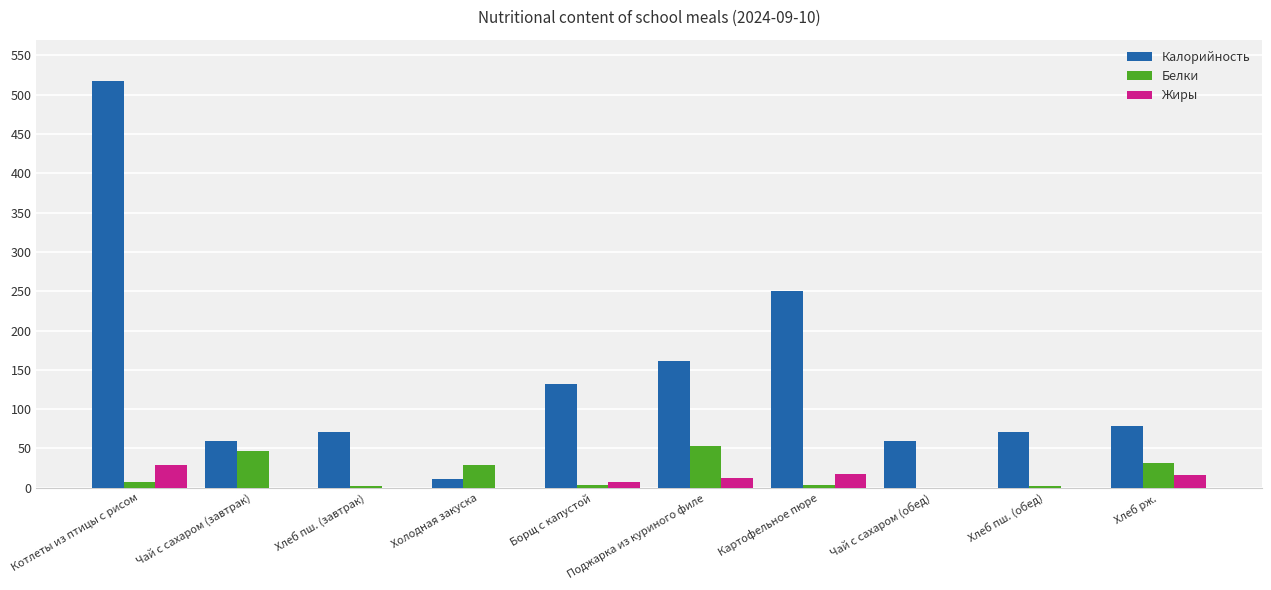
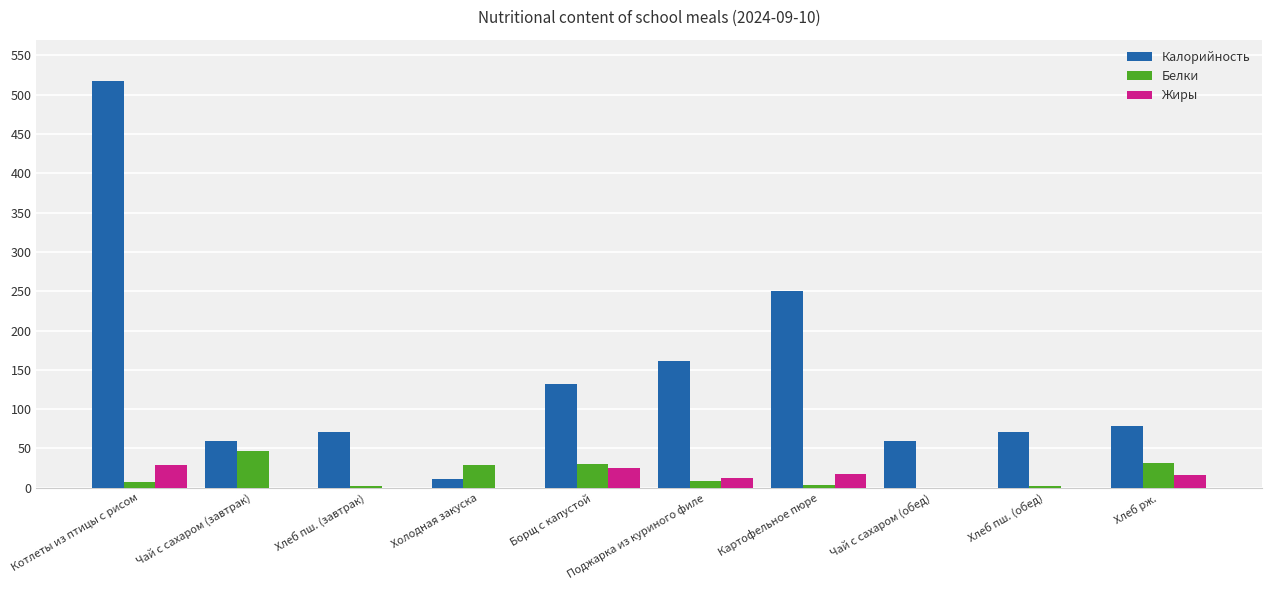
Белки, Борщ с капустой: 0 -> 30
Жиры, Борщ с капустой: 10 -> 30
Белки, Поджарка из куриного филе: 50 -> 10
